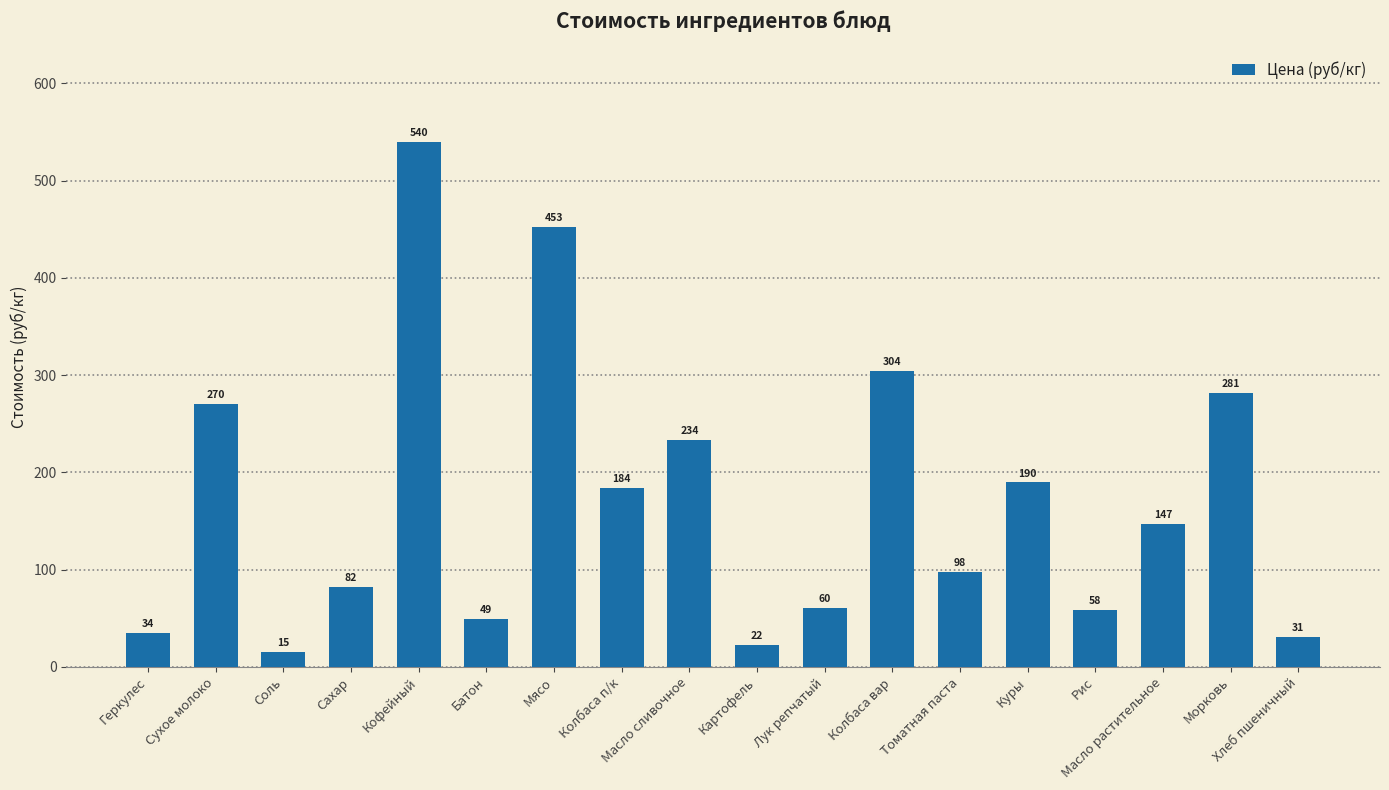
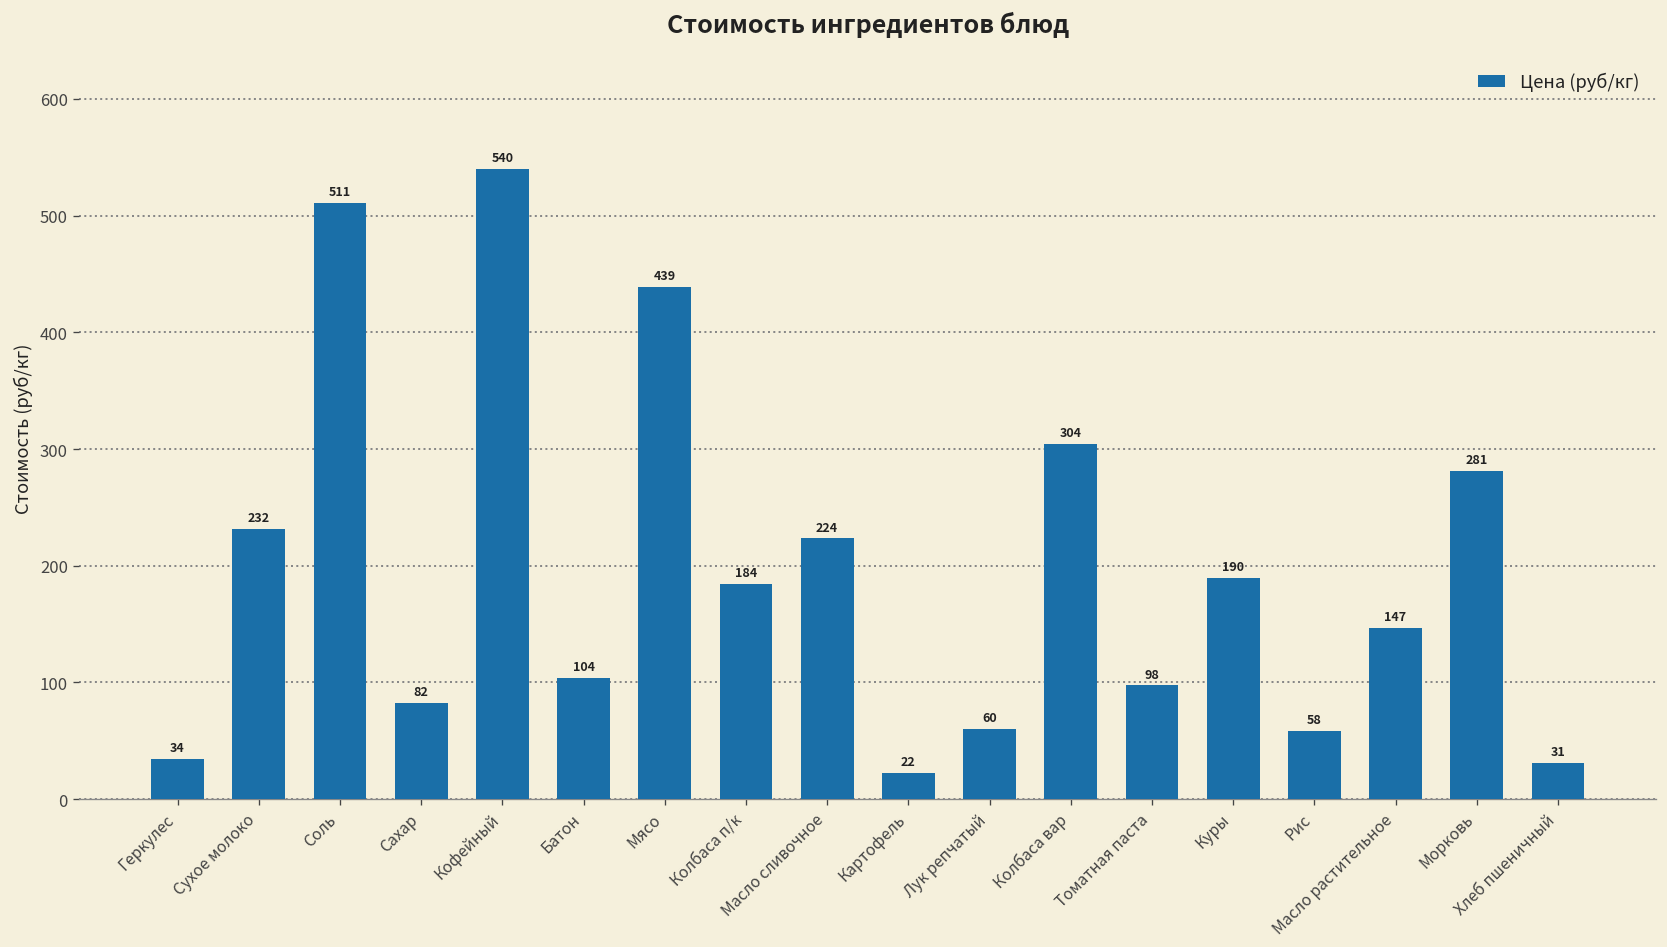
Сухое молоко: 270 -> 232
Соль: 15 -> 511
Батон: 49 -> 104
Мясо: 453 -> 439
Масло сливочное: 234 -> 224
